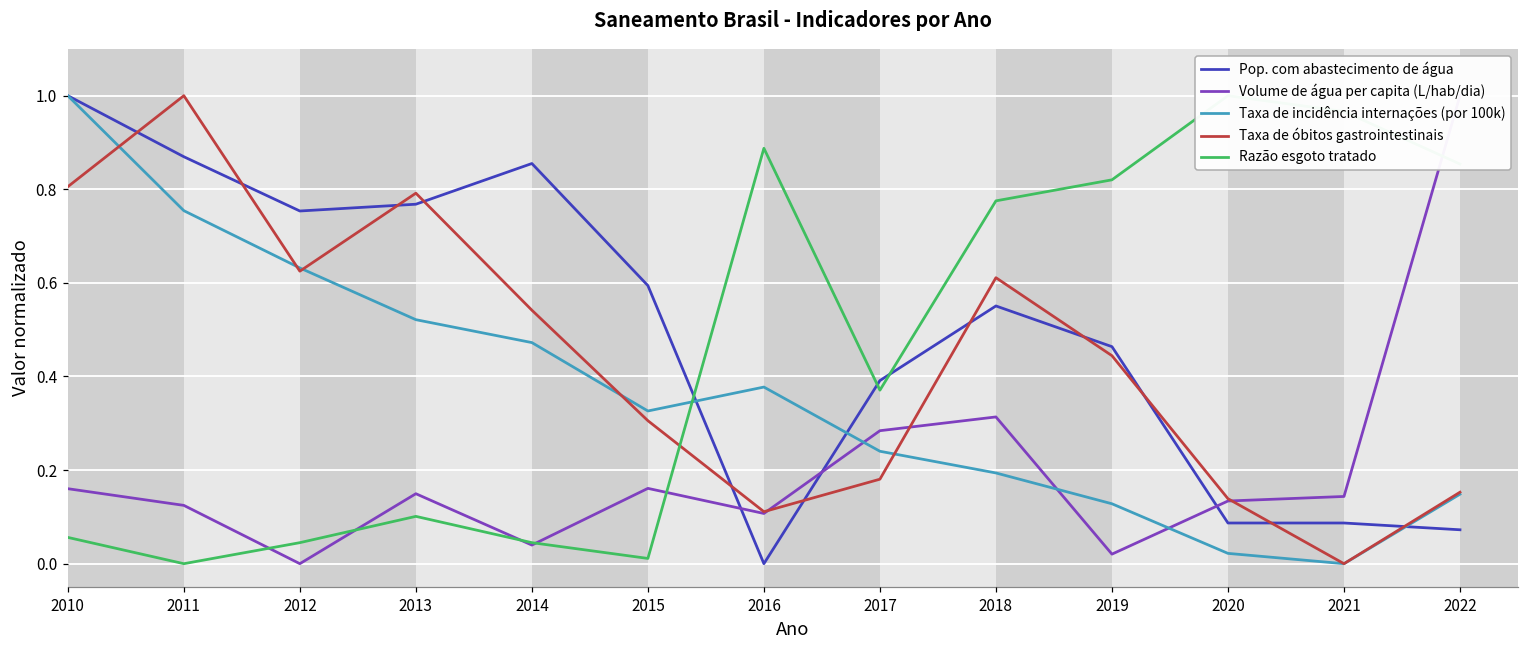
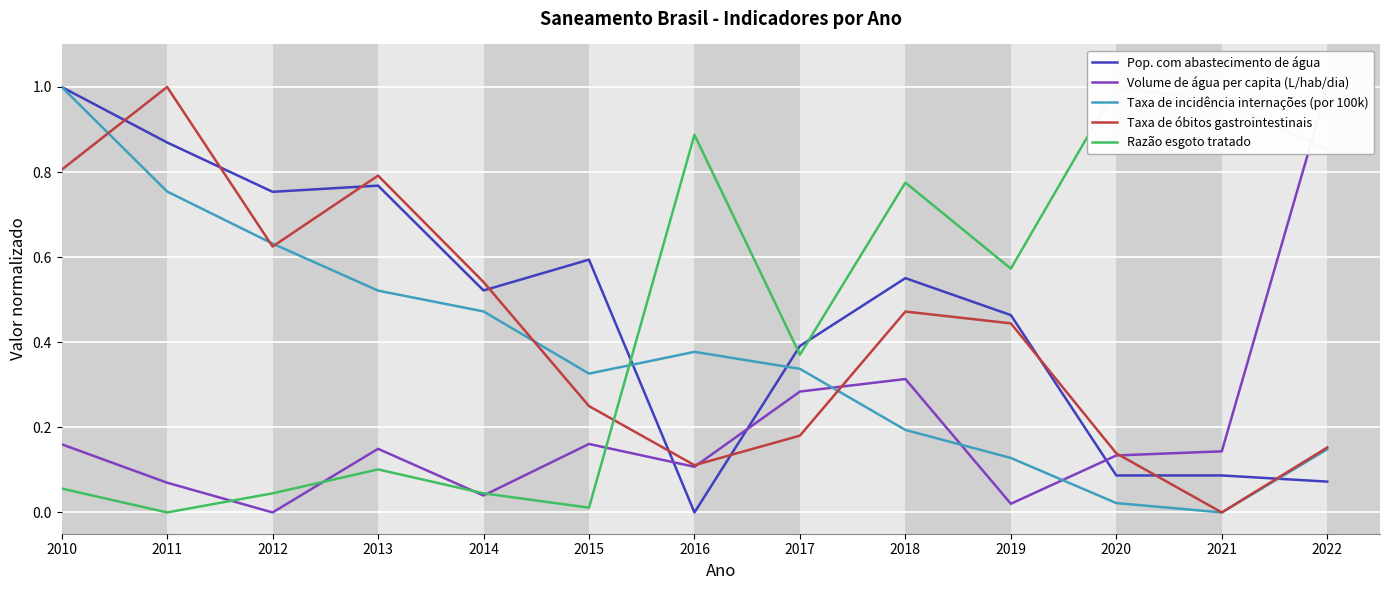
Volume de água per capita (L/hab/dia), 2011: 0.12 -> 0.07
Pop. com abastecimento de água, 2014: 0.86 -> 0.52
Taxa de óbitos gastrointestinais, 2015: 0.31 -> 0.25
Taxa de incidência internações (por 100k), 2017: 0.24 -> 0.34
Taxa de óbitos gastrointestinais, 2018: 0.61 -> 0.47
Razão esgoto tratado, 2019: 0.82 -> 0.57
